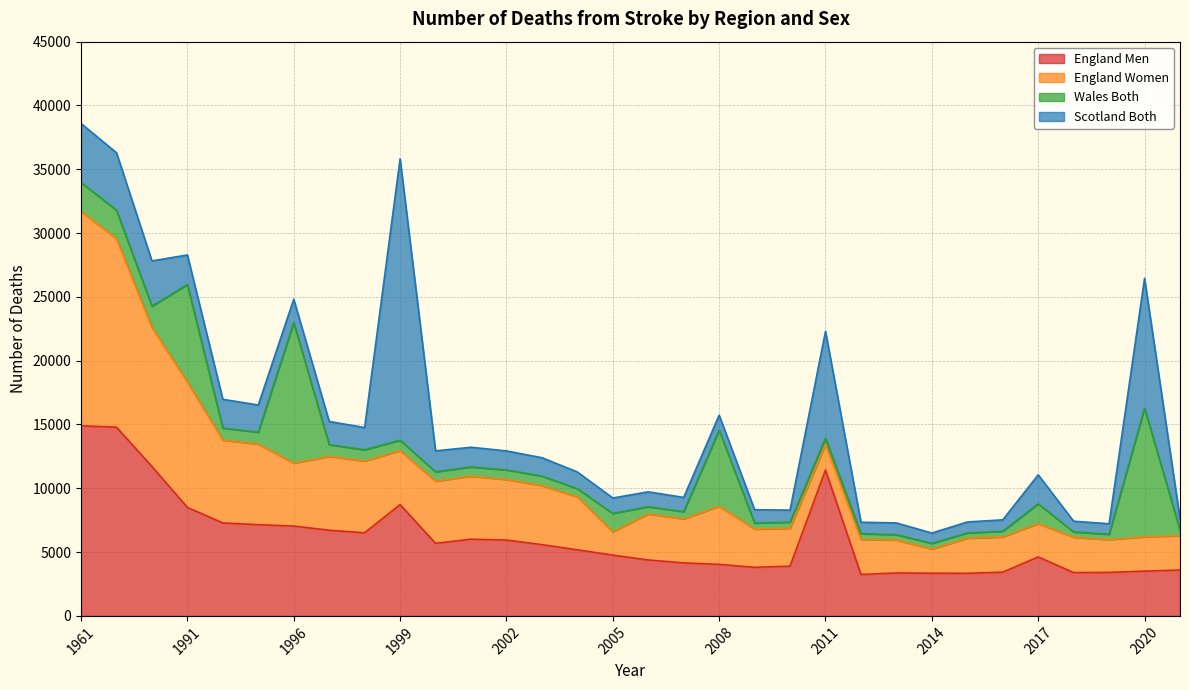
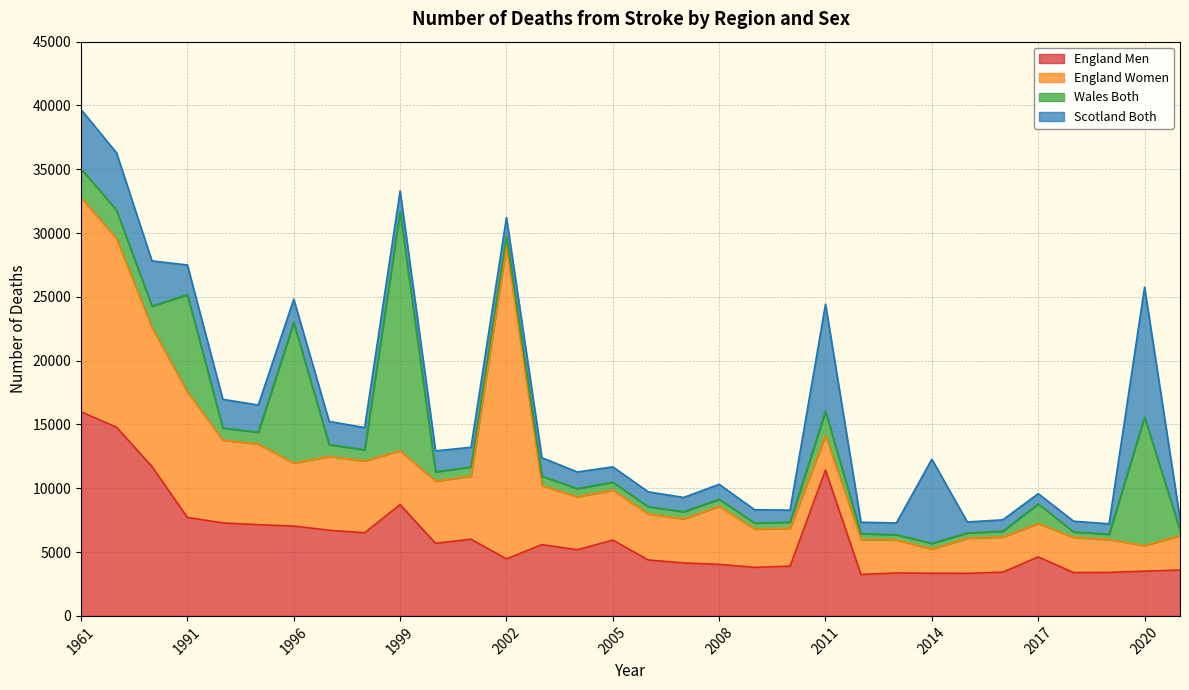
England Men, 1961: 14900 -> 16000
England Men, 1991: 8500 -> 7700
Wales Both, 1999: 800 -> 18700
Scotland Both, 1999: 22100 -> 1600
England Men, 2002: 5900 -> 4500
England Women, 2002: 4700 -> 24500
England Men, 2005: 4800 -> 5900
England Women, 2005: 1800 -> 3900
Wales Both, 2005: 1400 -> 600
Wales Both, 2008: 6000 -> 500
England Women, 2011: 2000 -> 2700
Wales Both, 2011: 500 -> 1900
Scotland Both, 2014: 800 -> 6600
Scotland Both, 2017: 2300 -> 800
England Women, 2020: 2700 -> 2000
